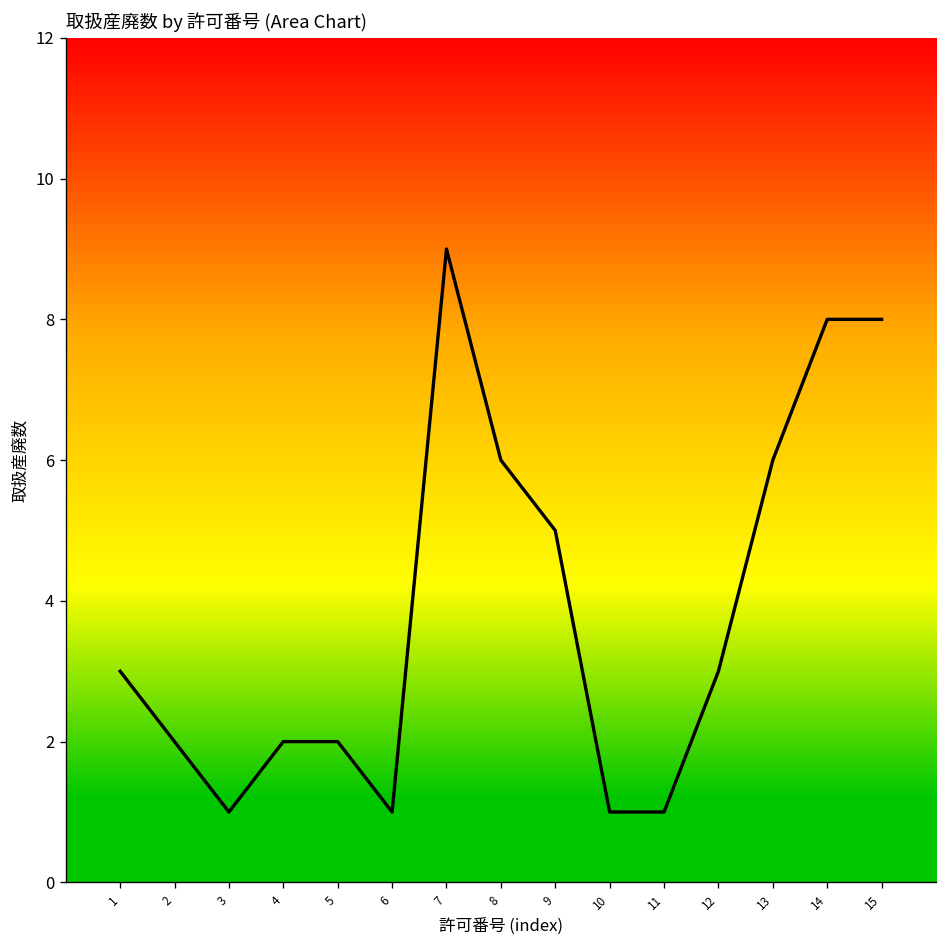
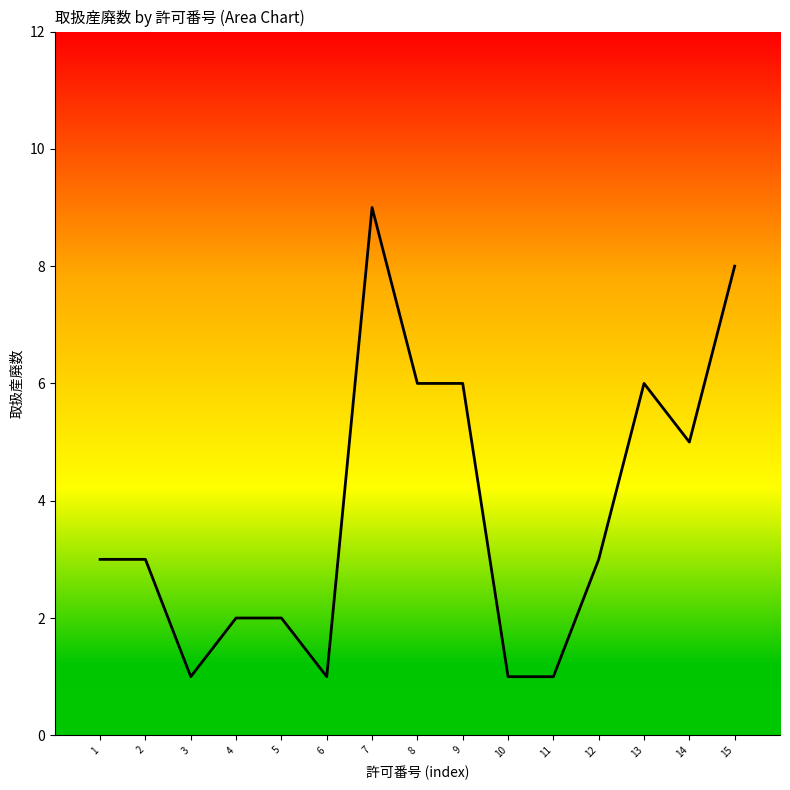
2: 2 -> 3
9: 5 -> 6
14: 8 -> 5
